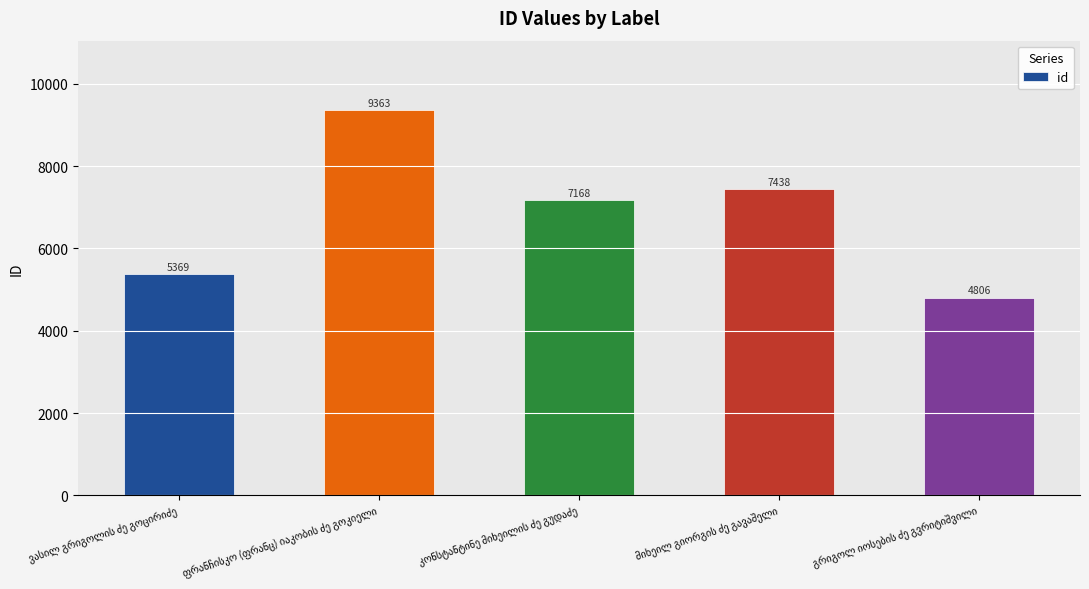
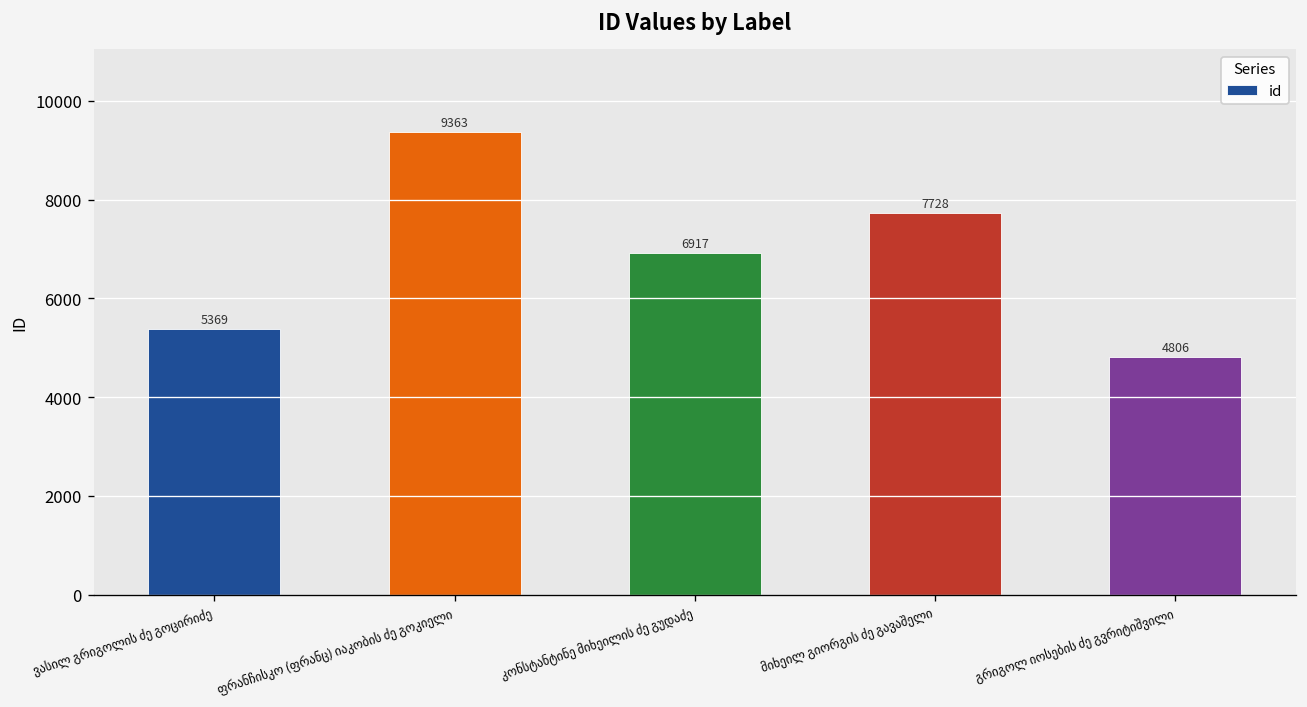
კონსტანტინე მიხეილის ძე გუდაძე: 7168 -> 6917
მიხეილ გიორგის ძე გავაშელი: 7438 -> 7728
